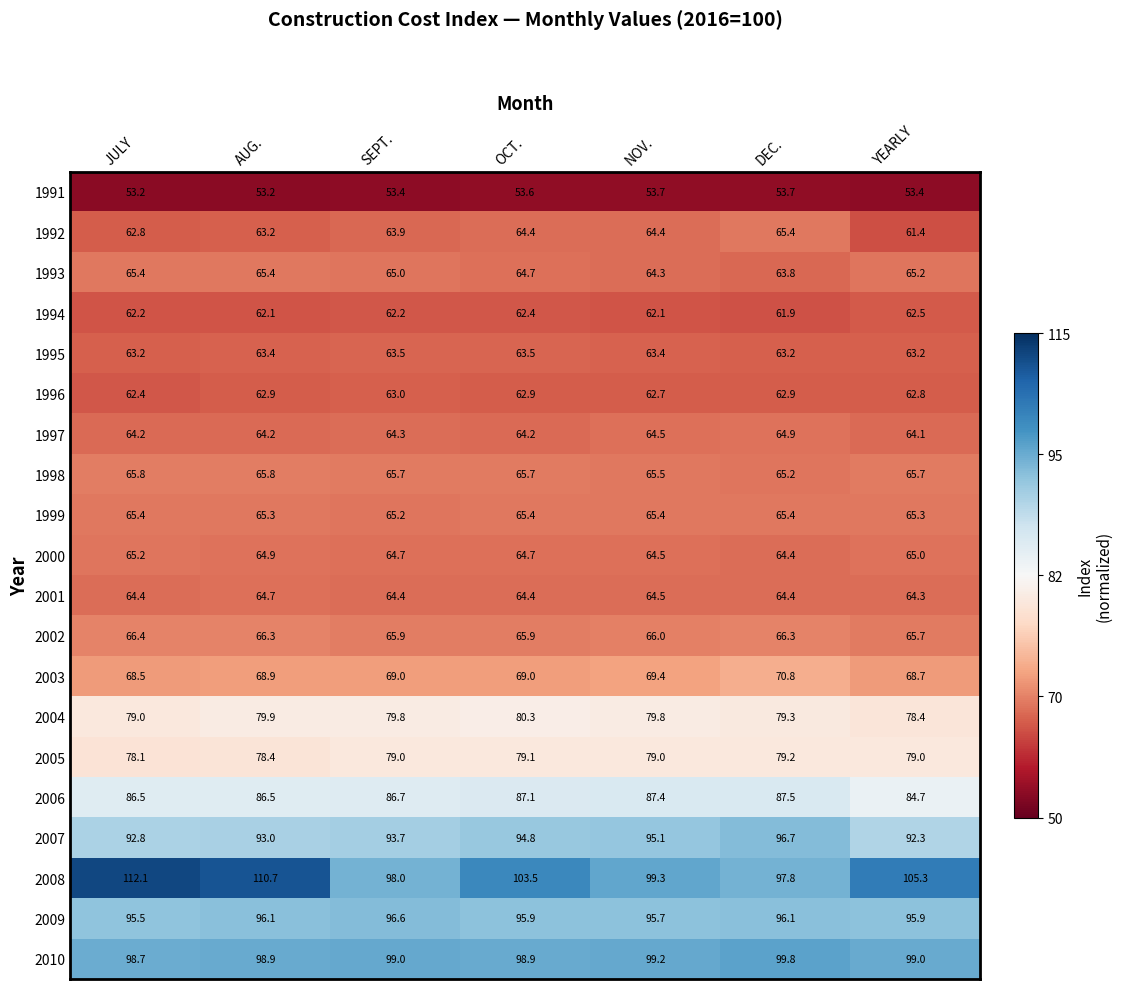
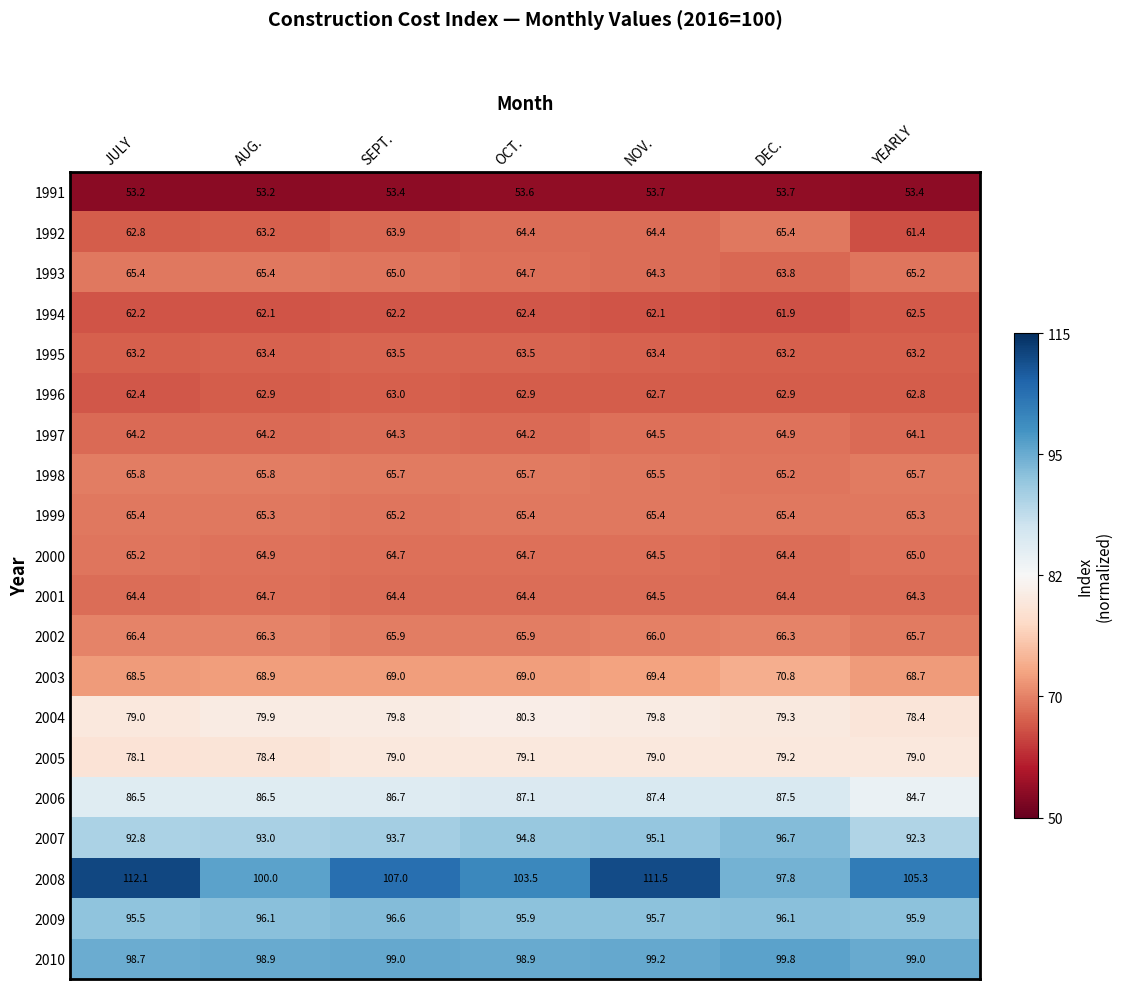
2008, AUG.: 110.7 -> 100.0
2008, SEPT.: 98.0 -> 107.0
2008, NOV.: 99.3 -> 111.5
